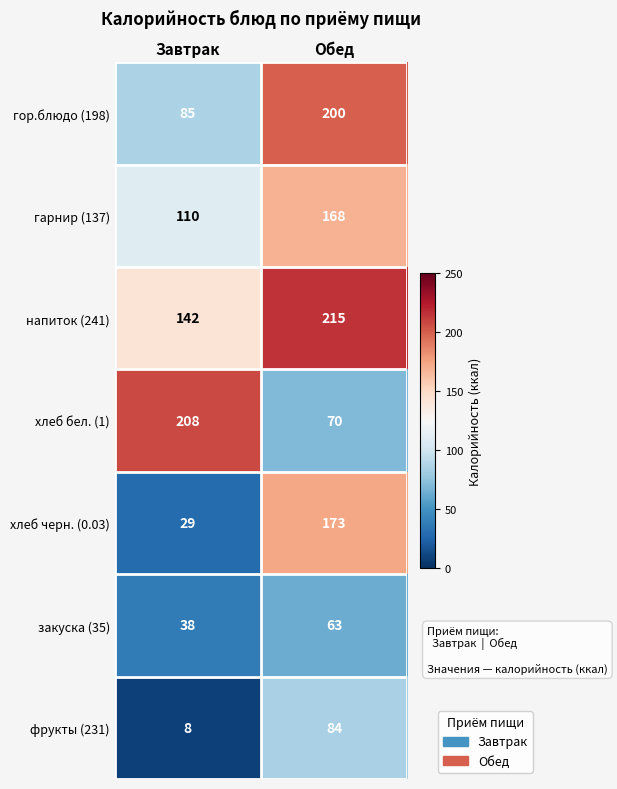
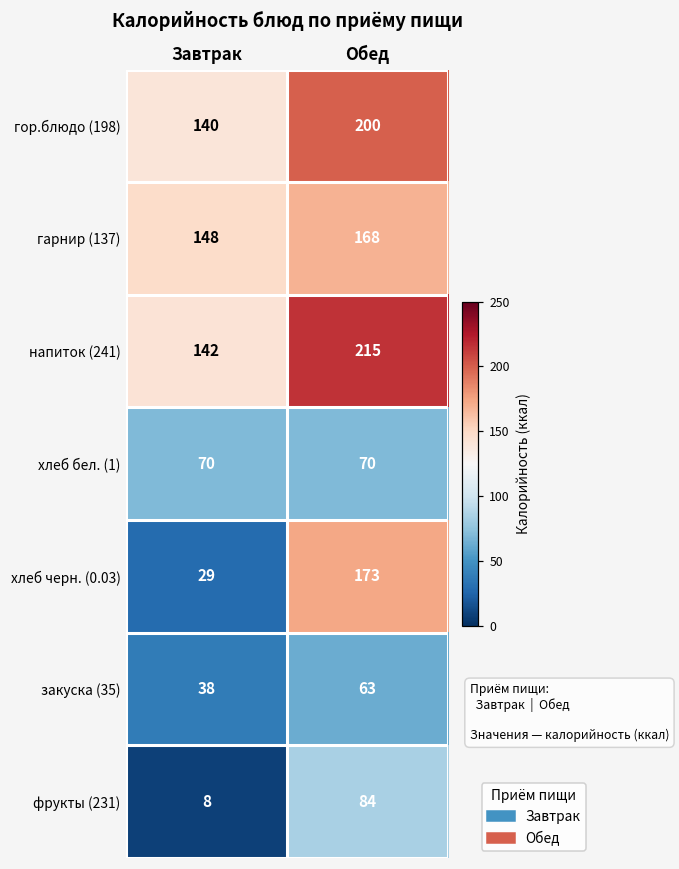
гор.блюдо (198), Завтрак: 85 -> 140
гарнир (137), Завтрак: 110 -> 148
хлеб бел. (1), Завтрак: 208 -> 70
